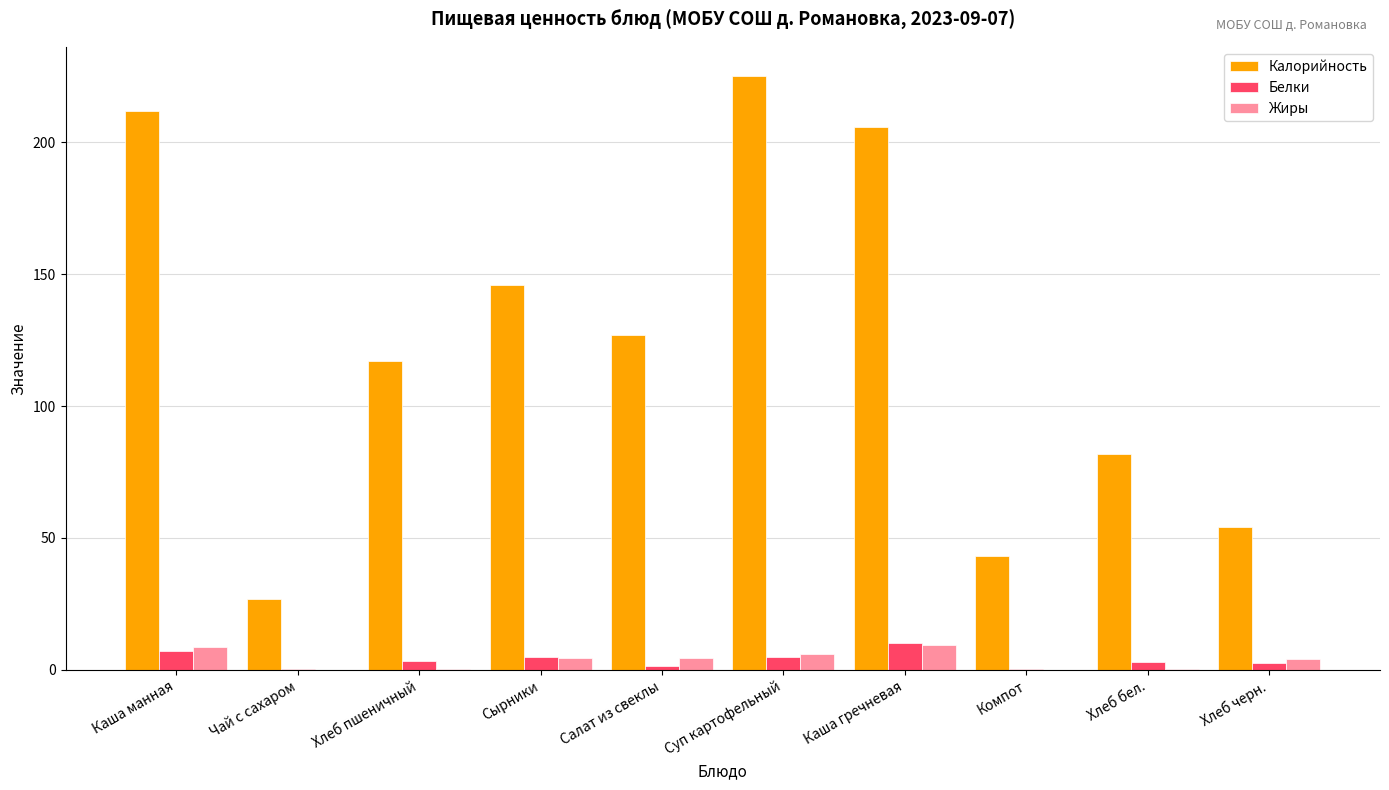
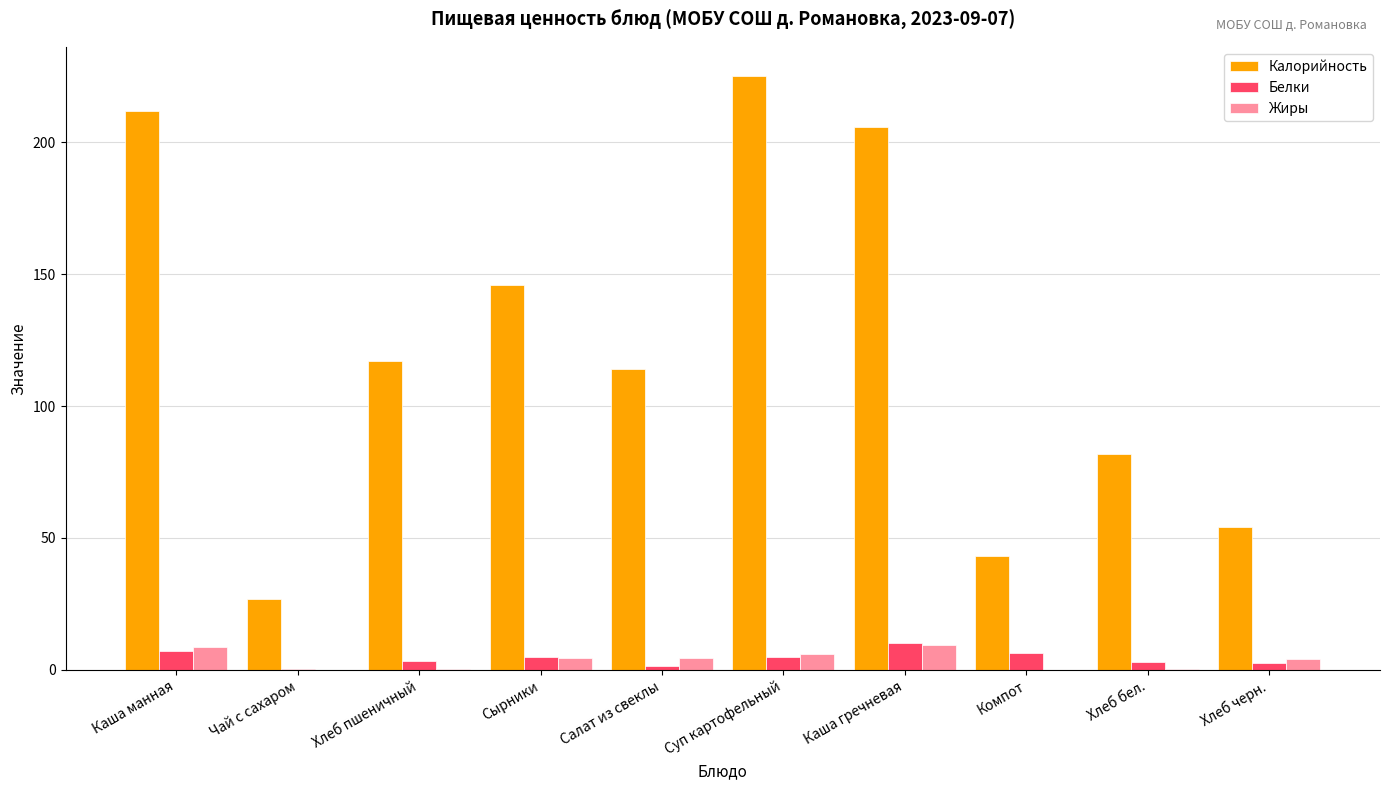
Калорийность, Салат из свеклы: 127 -> 114
Белки, Компот: 0 -> 7
